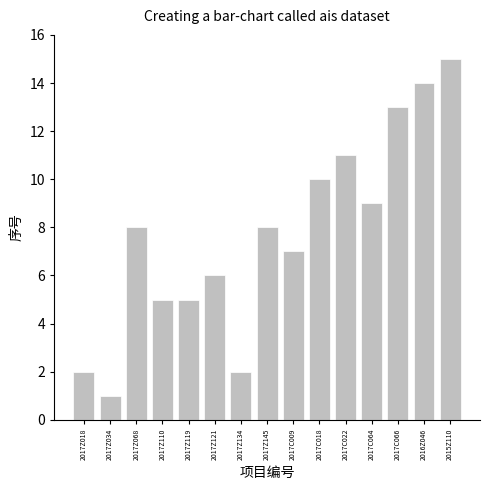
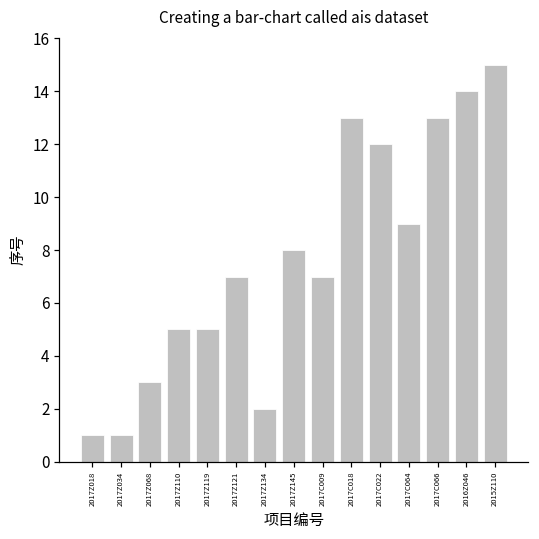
2017Z018: 2 -> 1
2017Z068: 8 -> 3
2017Z121: 6 -> 7
2017C018: 10 -> 13
2017C022: 11 -> 12
